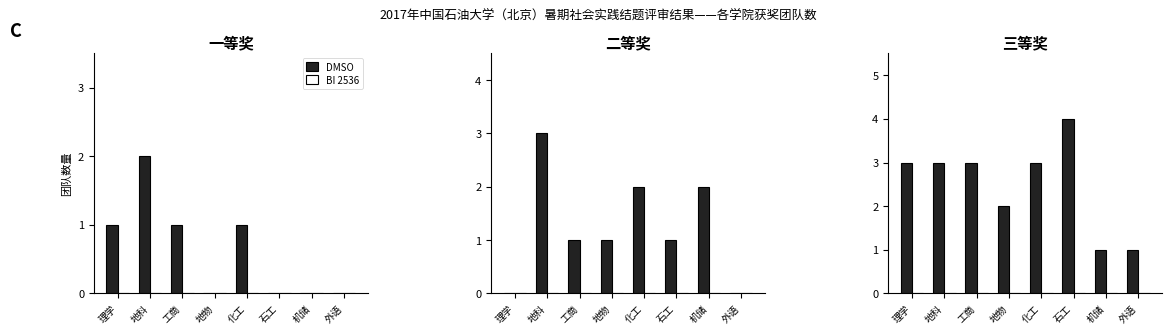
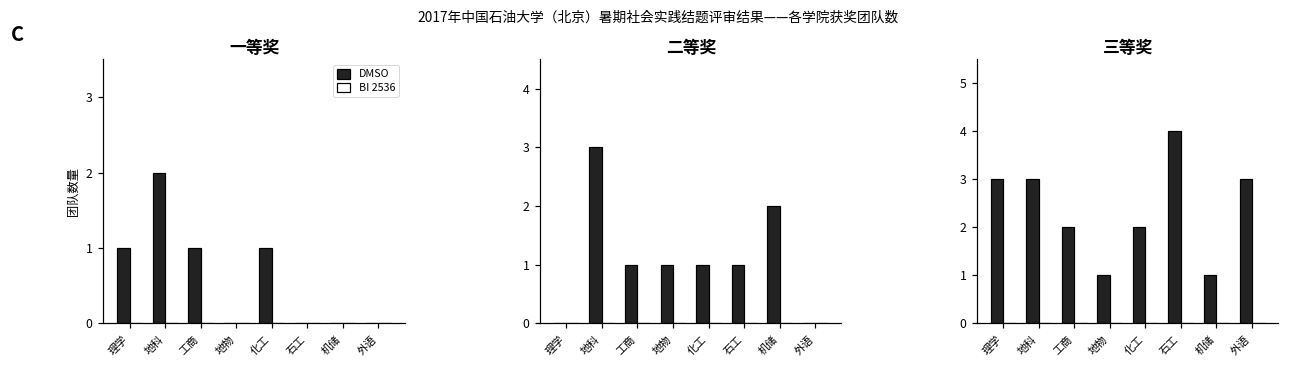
二等奖, DMSO, 化工: 2 -> 1
三等奖, DMSO, 工商: 3 -> 2
三等奖, DMSO, 地物: 2 -> 1
三等奖, DMSO, 化工: 3 -> 2
三等奖, DMSO, 外语: 1 -> 3
